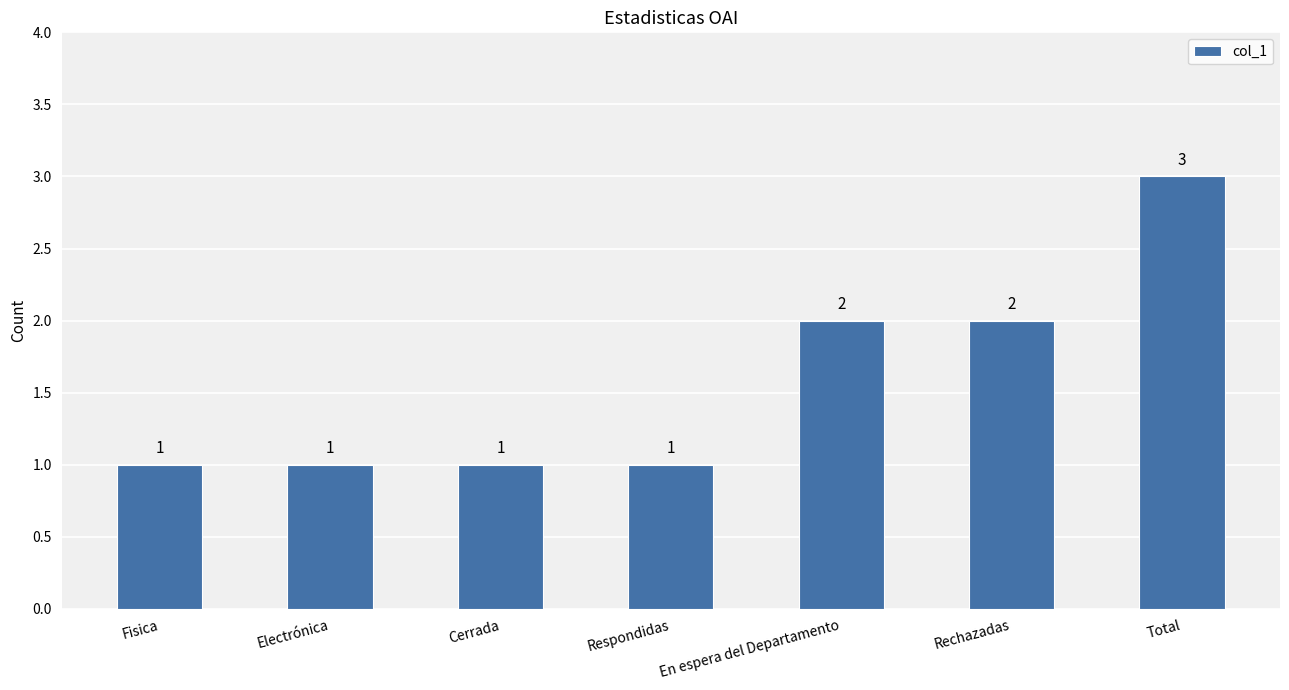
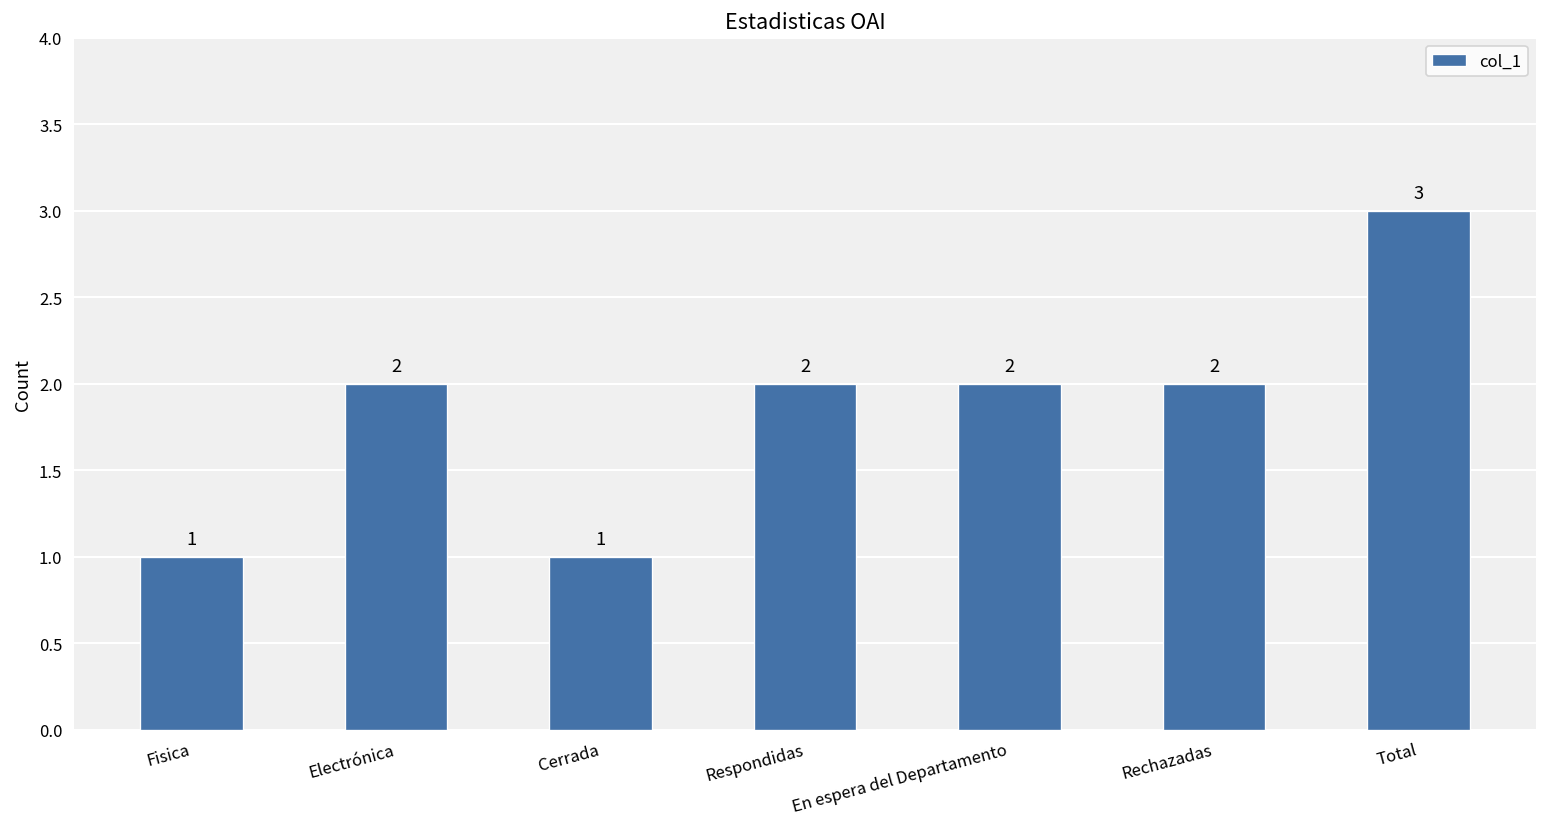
Electrónica: 1 -> 2
Respondidas: 1 -> 2
